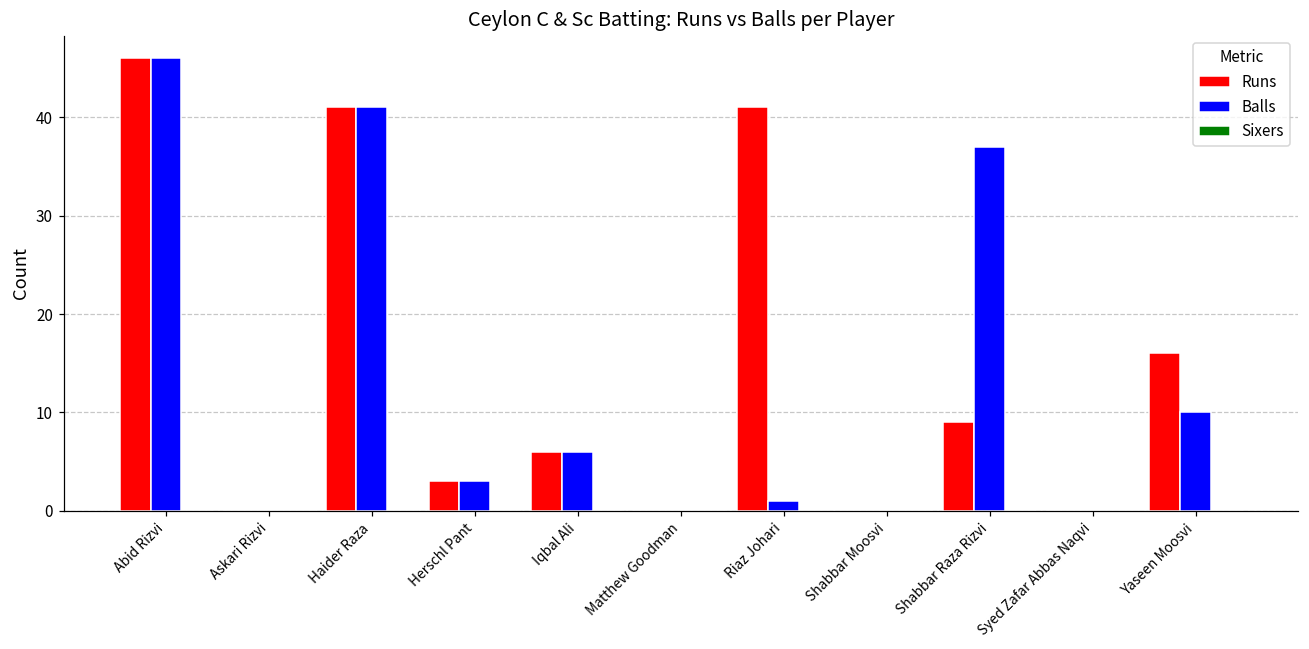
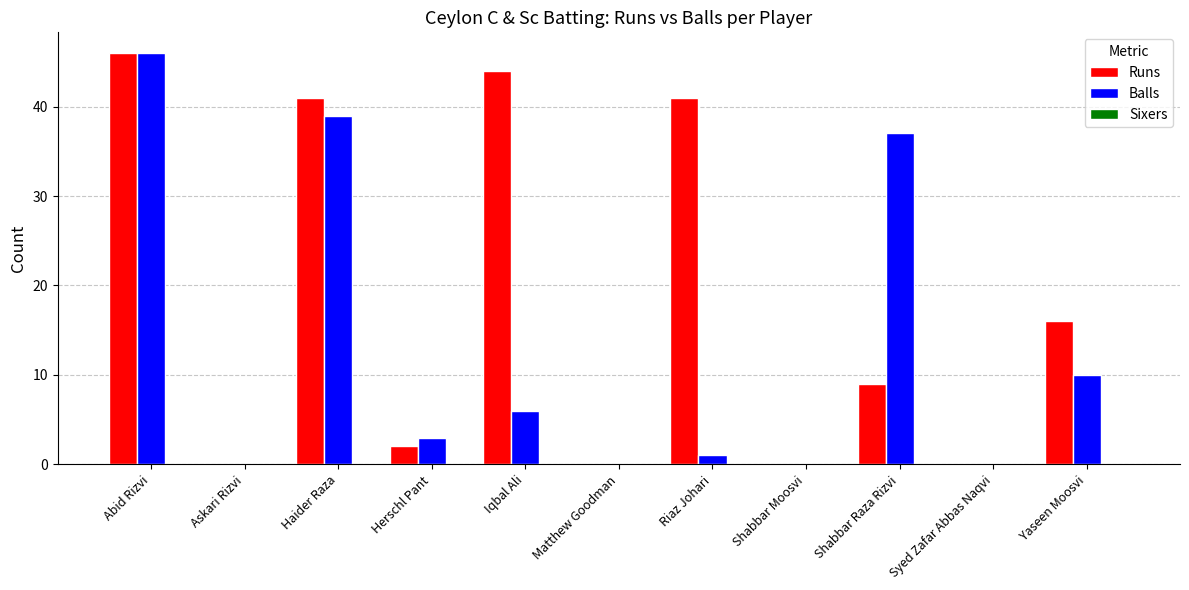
Balls, Haider Raza: 41 -> 39
Runs, Herschl Pant: 3 -> 2
Runs, Iqbal Ali: 6 -> 44
